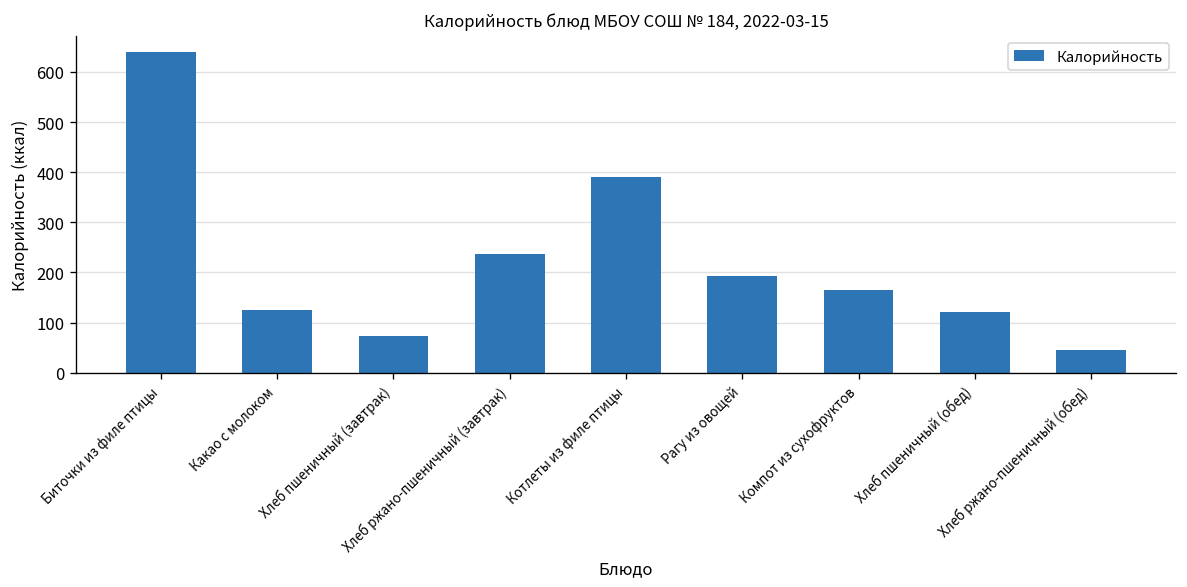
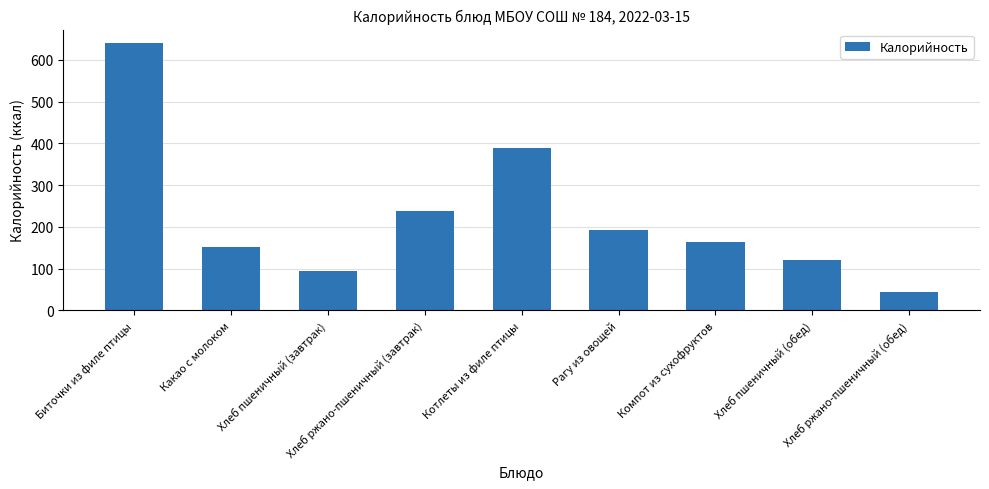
Какао с молоком: 130 -> 150
Хлеб пшеничный (завтрак): 70 -> 90
